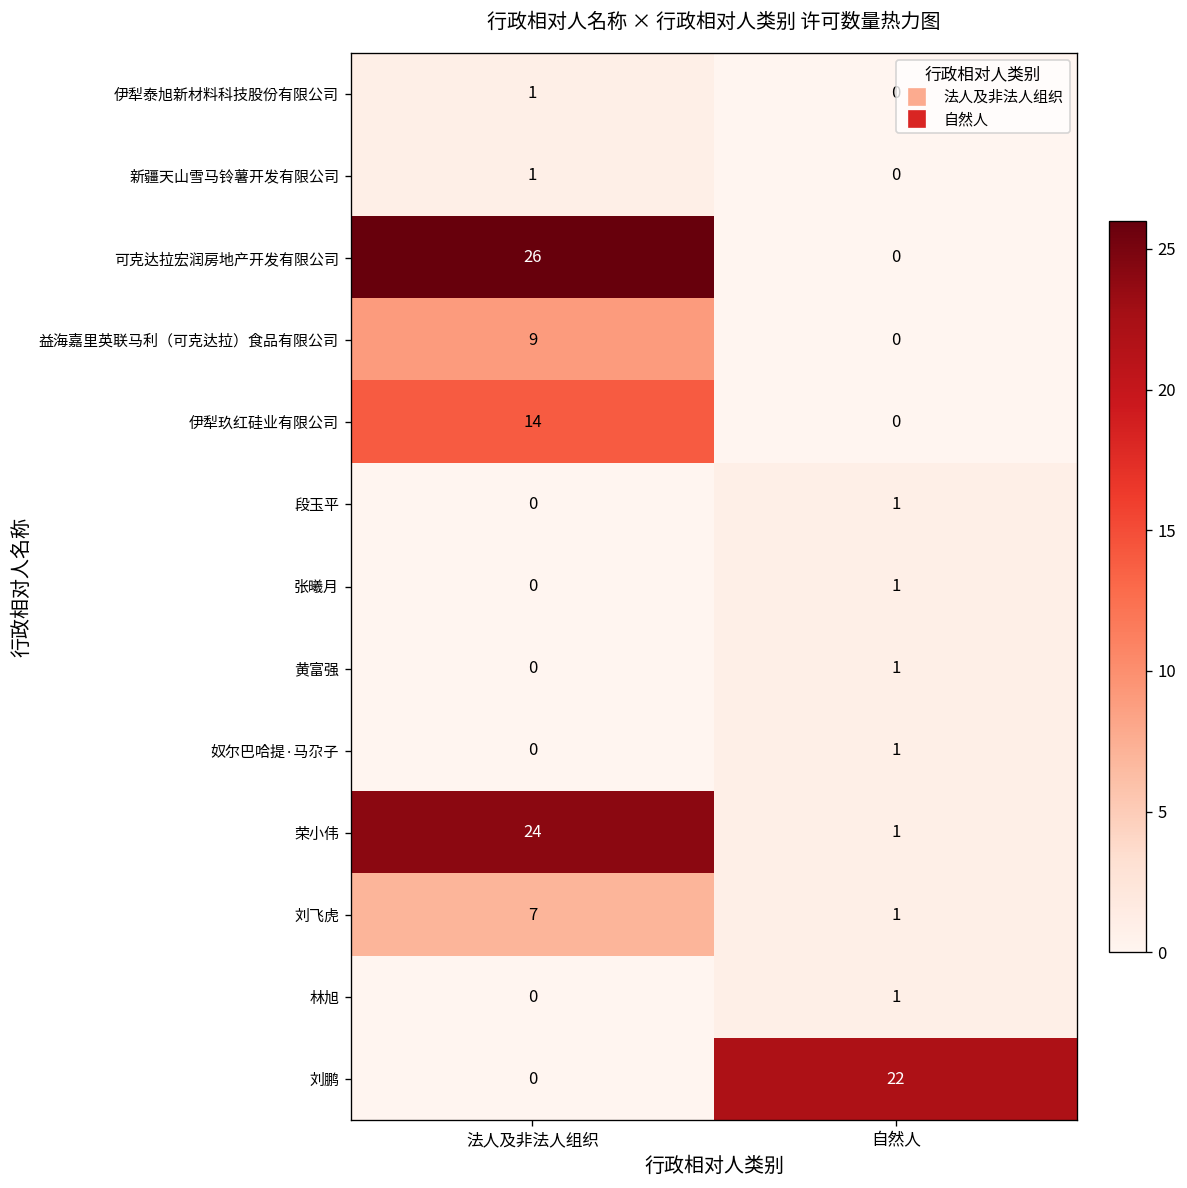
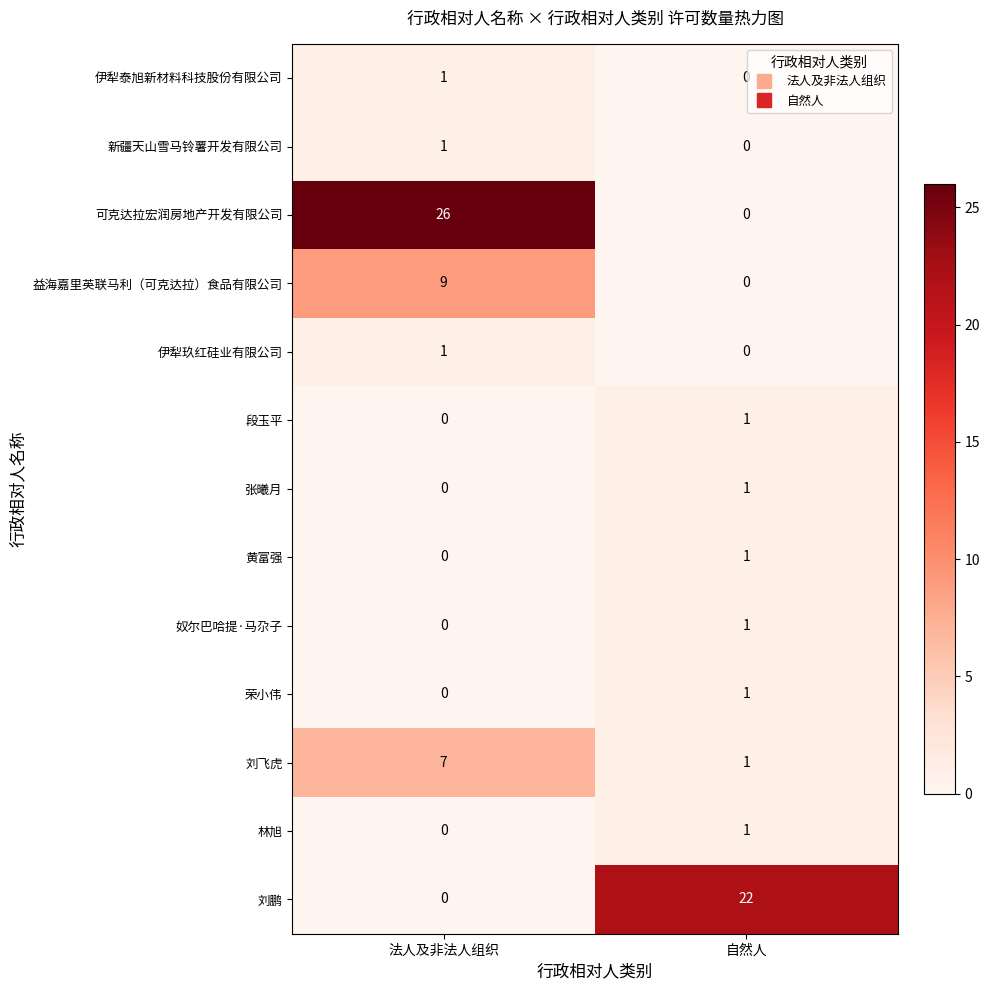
伊犁玖红硅业有限公司, 法人及非法人组织: 14 -> 1
荣小伟, 法人及非法人组织: 24 -> 0
